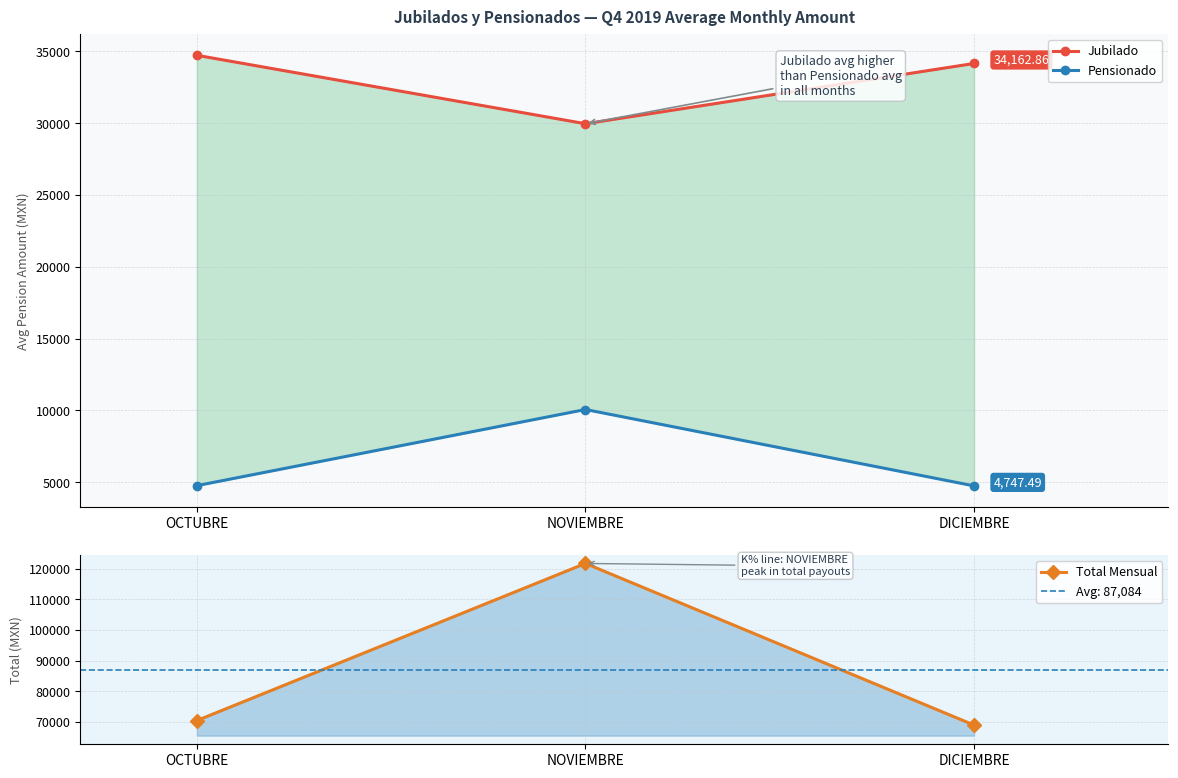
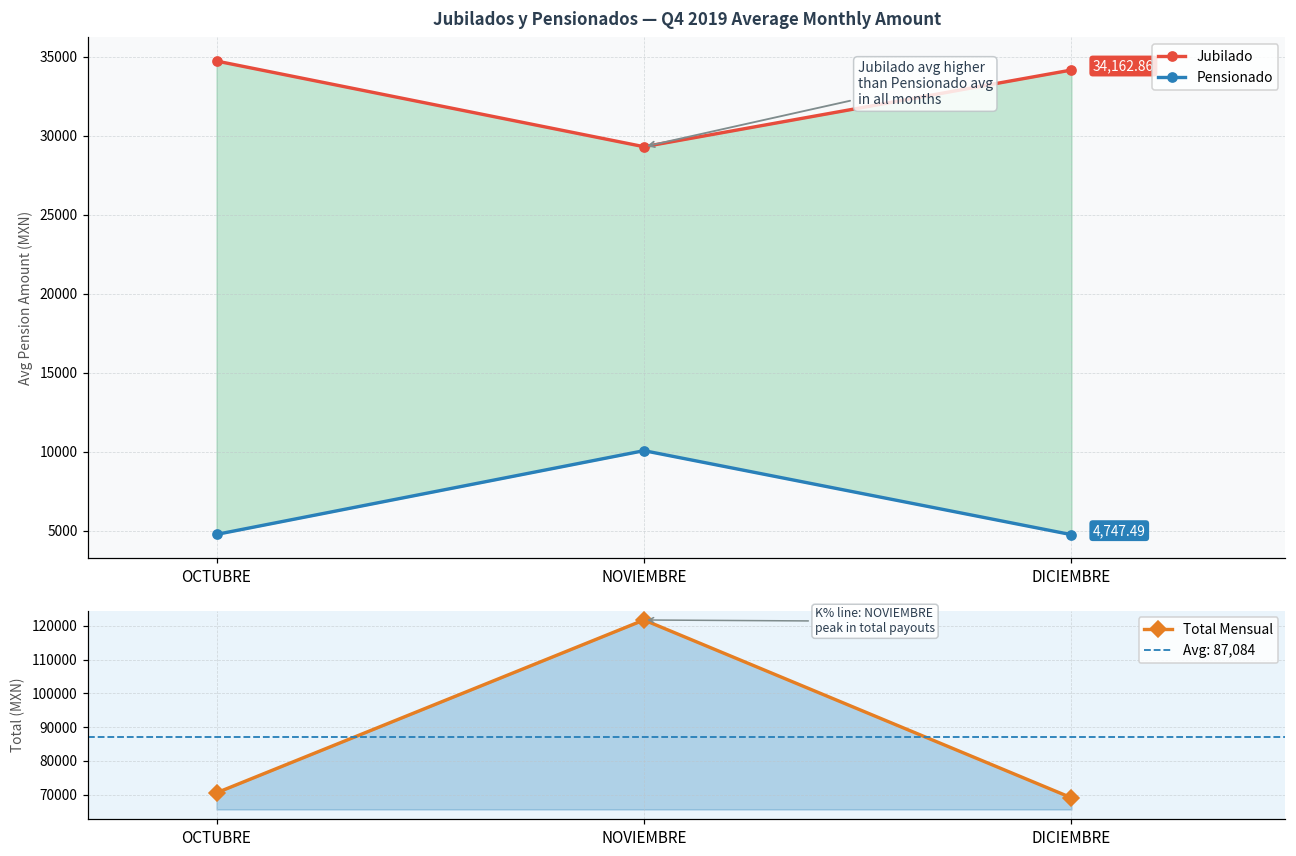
Jubilados y Pensionados — Q4 2019 Average Monthly Amount, Jubilado, NOVIEMBRE: 30000 -> 29300
